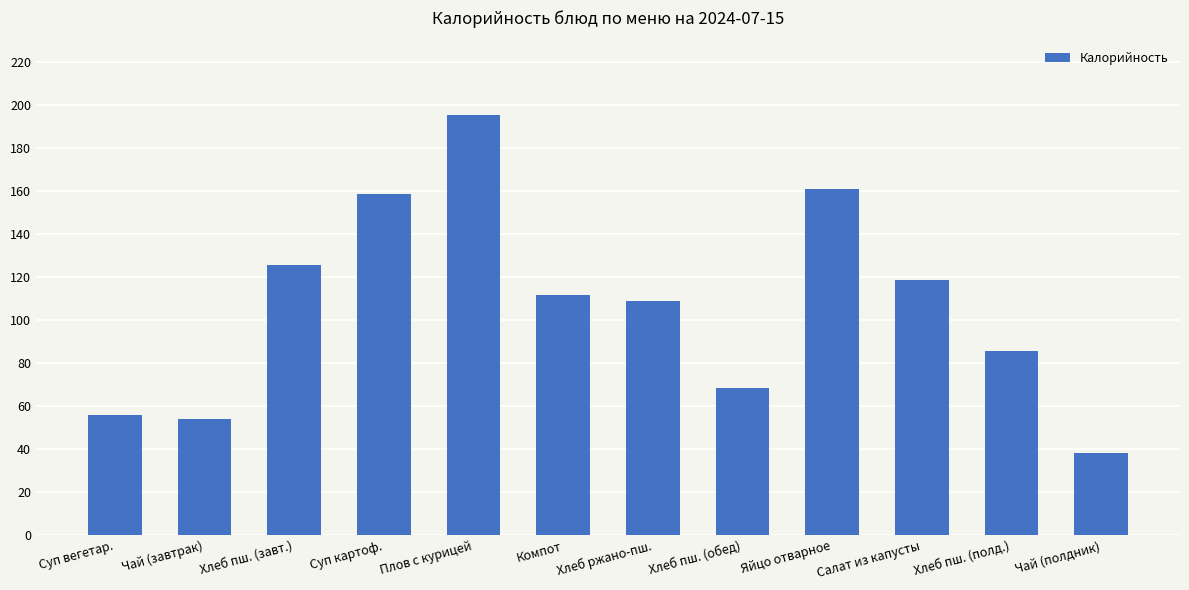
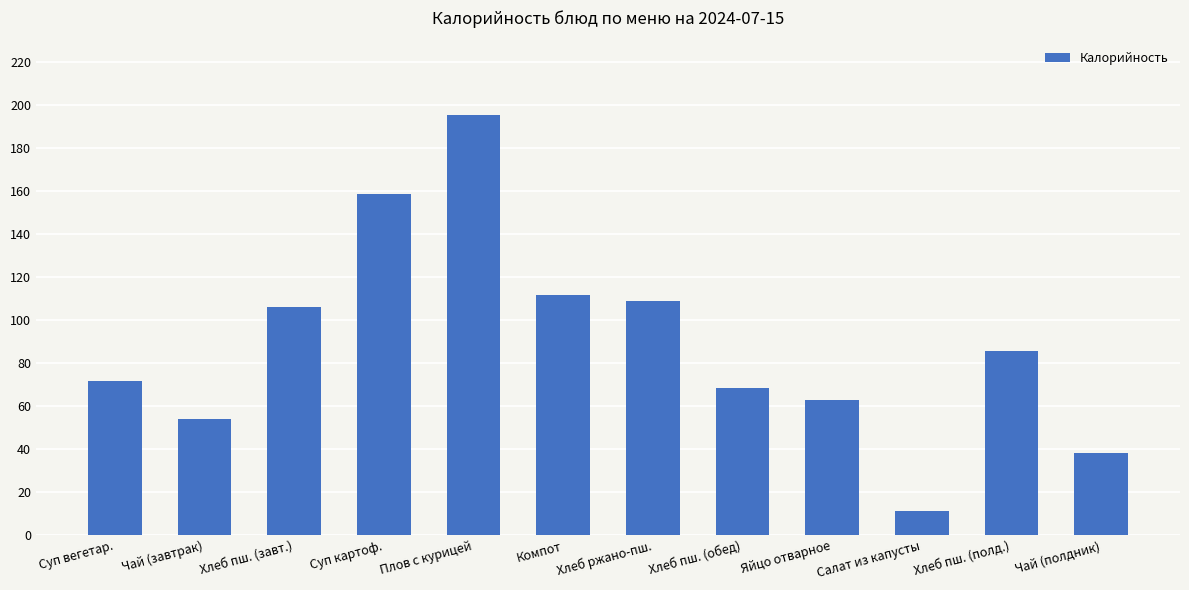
Суп вегетар.: 56 -> 72
Хлеб пш. (завт.): 126 -> 106
Яйцо отварное: 161 -> 63
Салат из капусты: 119 -> 11
